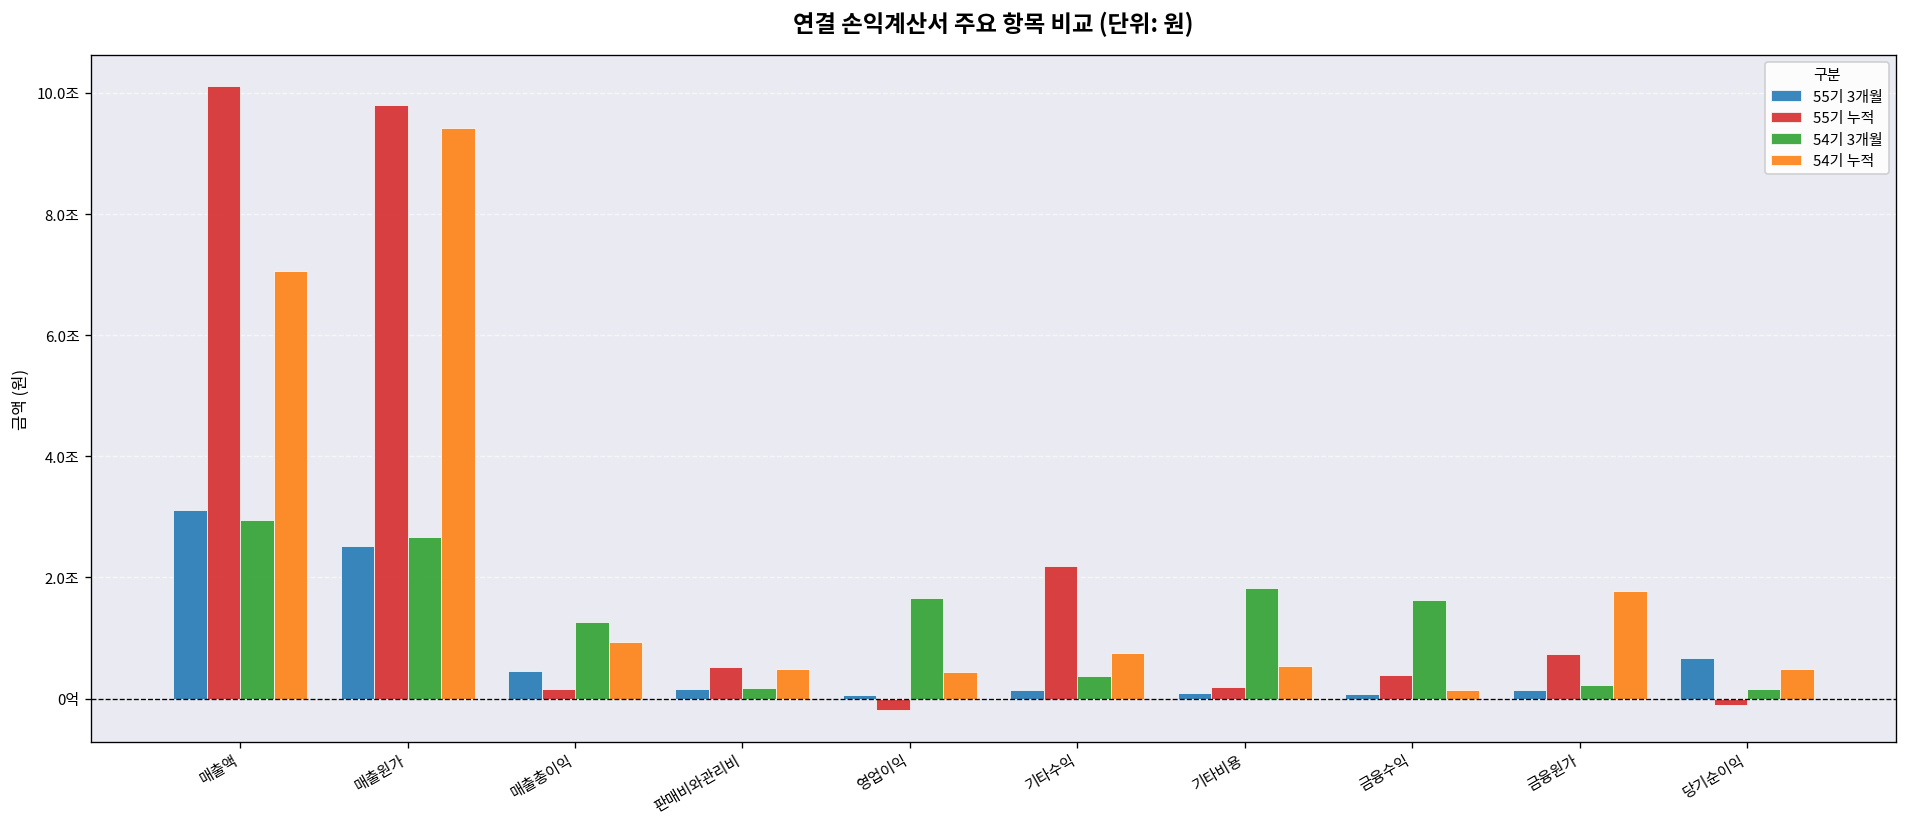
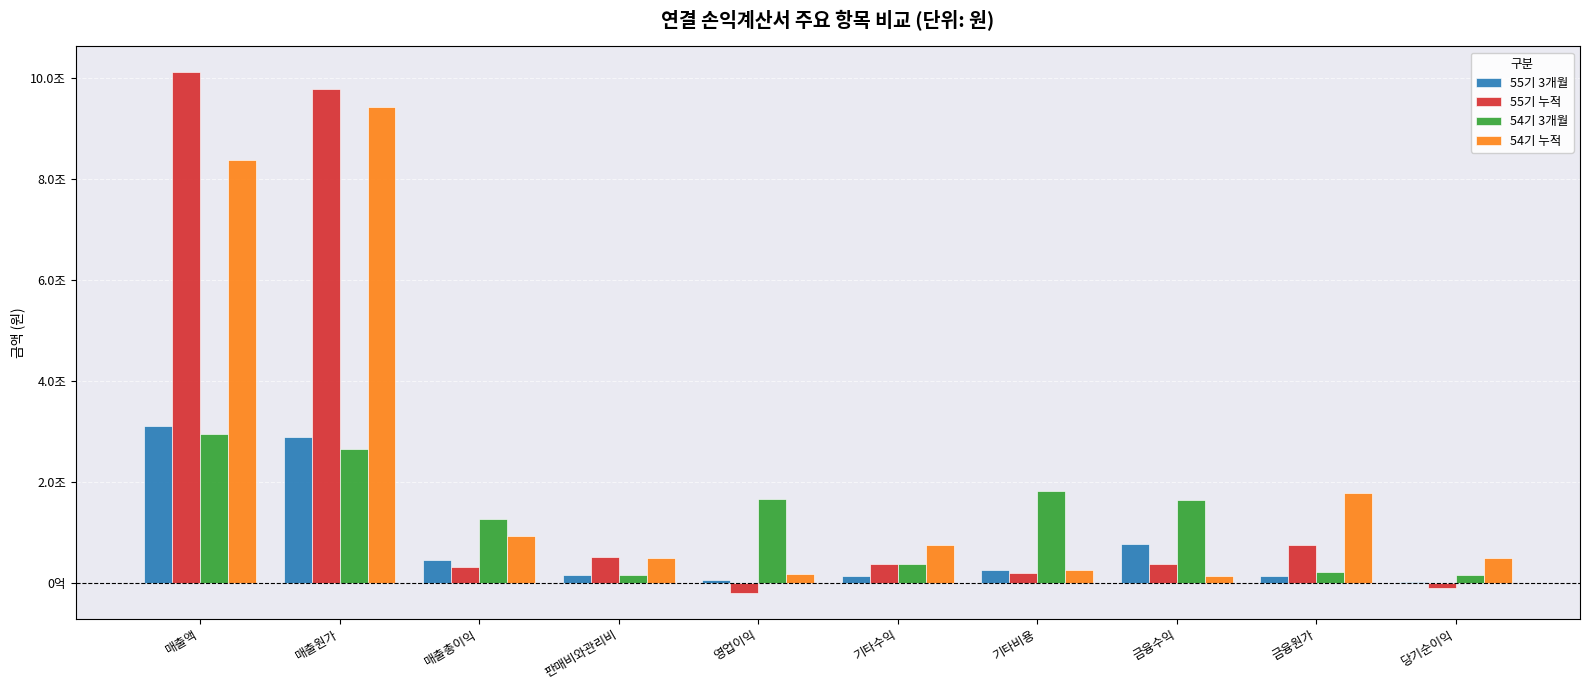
54기 누적, 매출액: 7.1조 -> 8.4조
55기 3개월, 매출원가: 2.5조 -> 2.9조
55기 누적, 매출총이익: 0.2조 -> 0.3조
54기 누적, 영업이익: 0.4조 -> 0.2조
55기 누적, 기타수익: 2.2조 -> 0.4조
55기 3개월, 기타비용: 0.1조 -> 0.3조
54기 누적, 기타비용: 0.5조 -> 0.3조
55기 3개월, 금융수익: 0.1조 -> 0.8조
55기 3개월, 당기순이익: 0.7조 -> 0.0조
